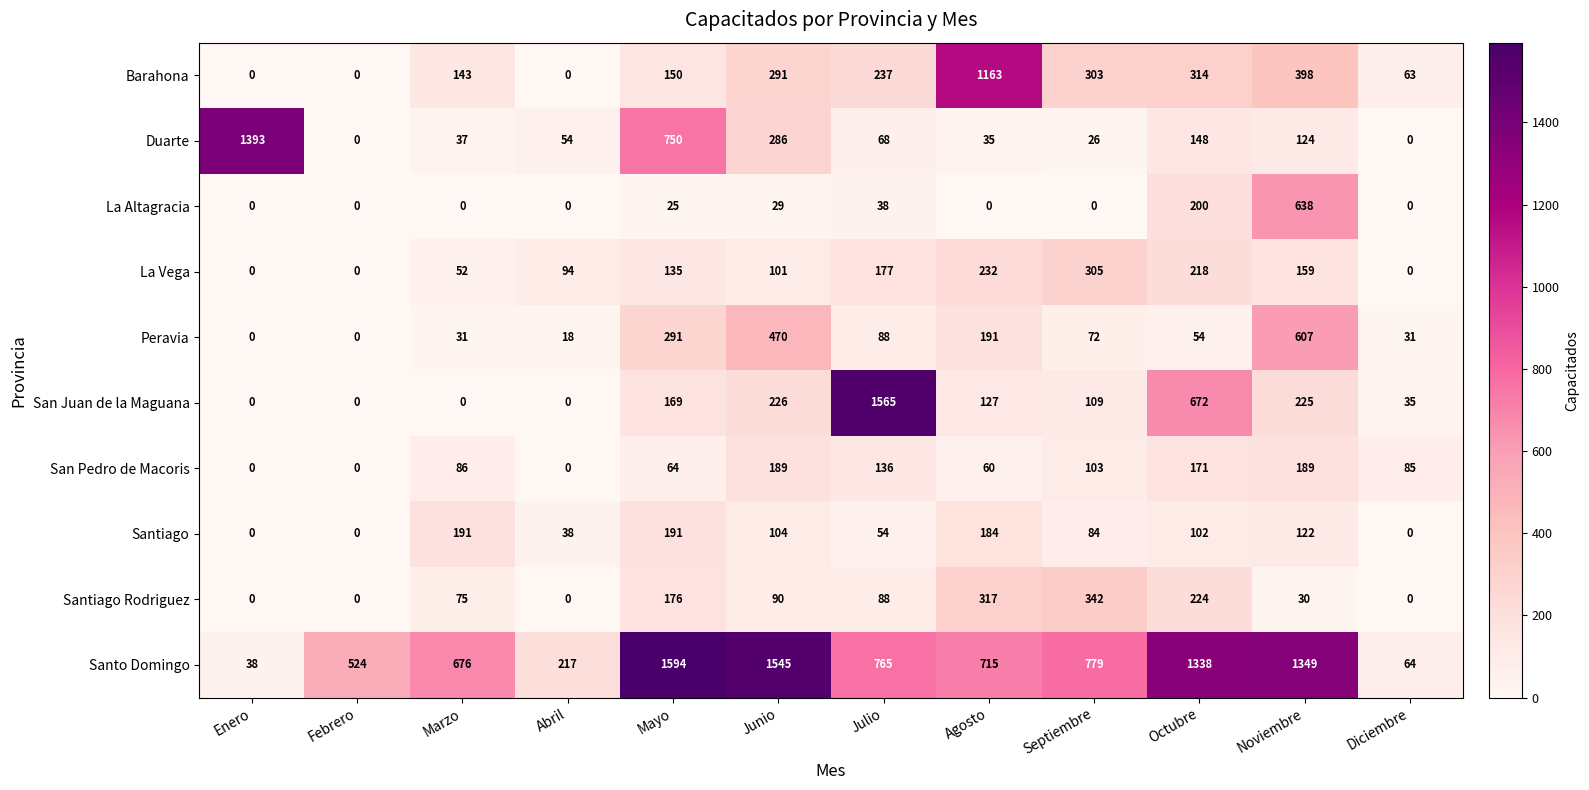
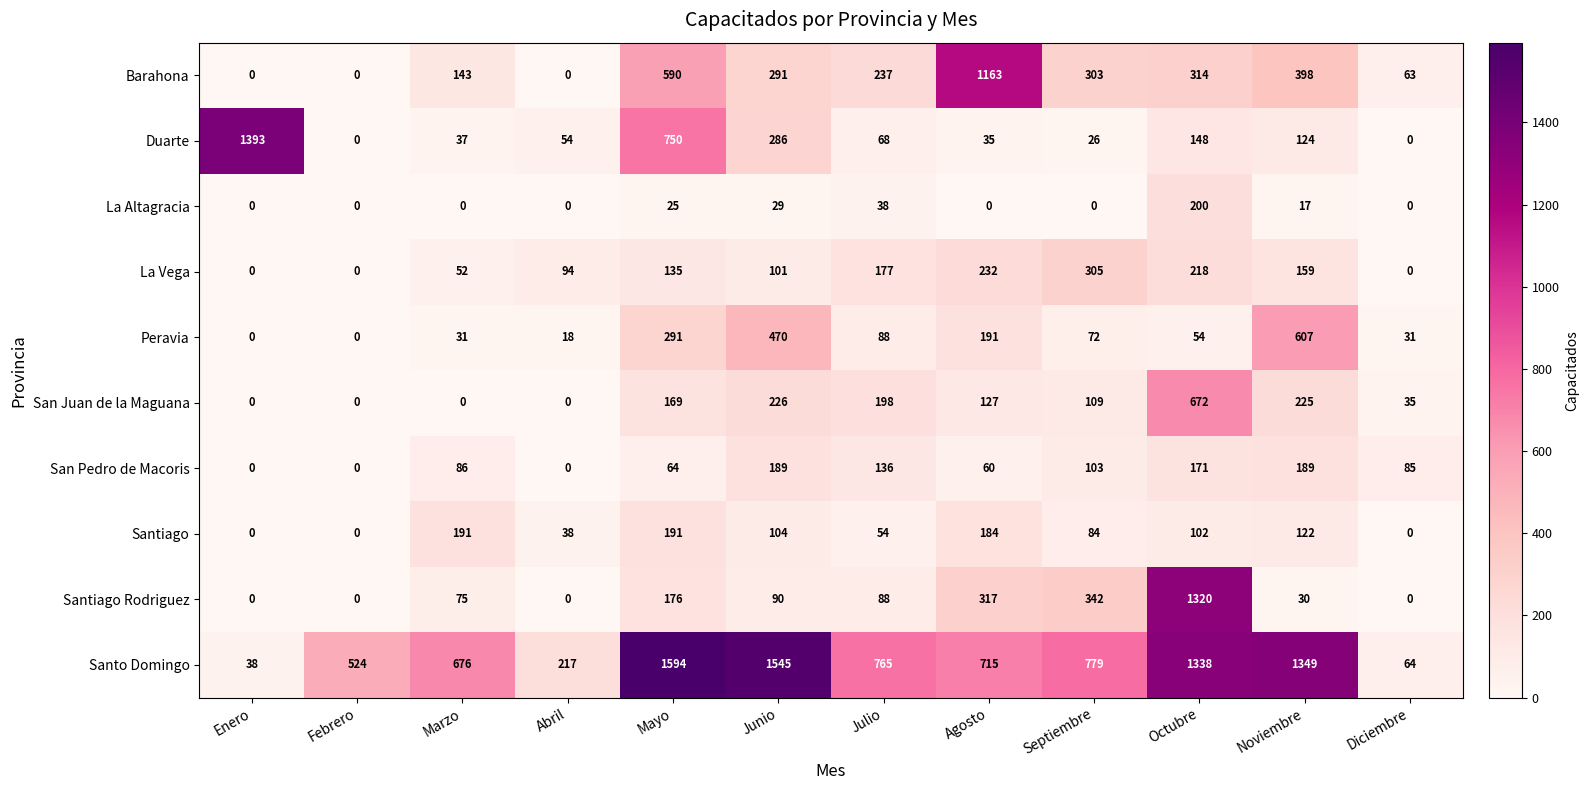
Barahona, Mayo: 150 -> 590
La Altagracia, Noviembre: 638 -> 17
San Juan de la Maguana, Julio: 1565 -> 198
Santiago Rodriguez, Octubre: 224 -> 1320
